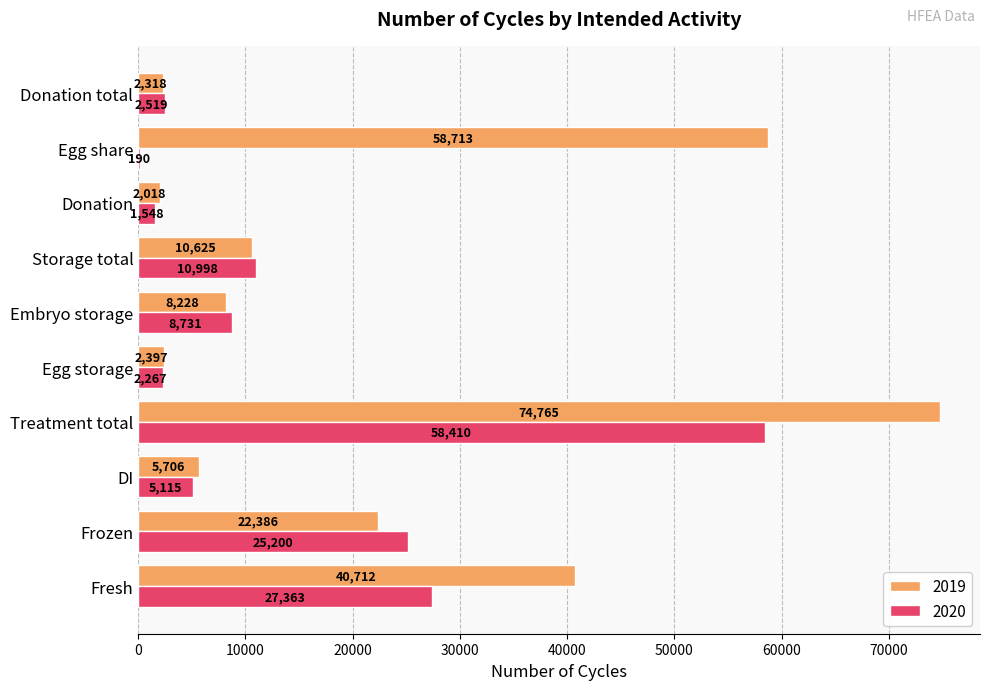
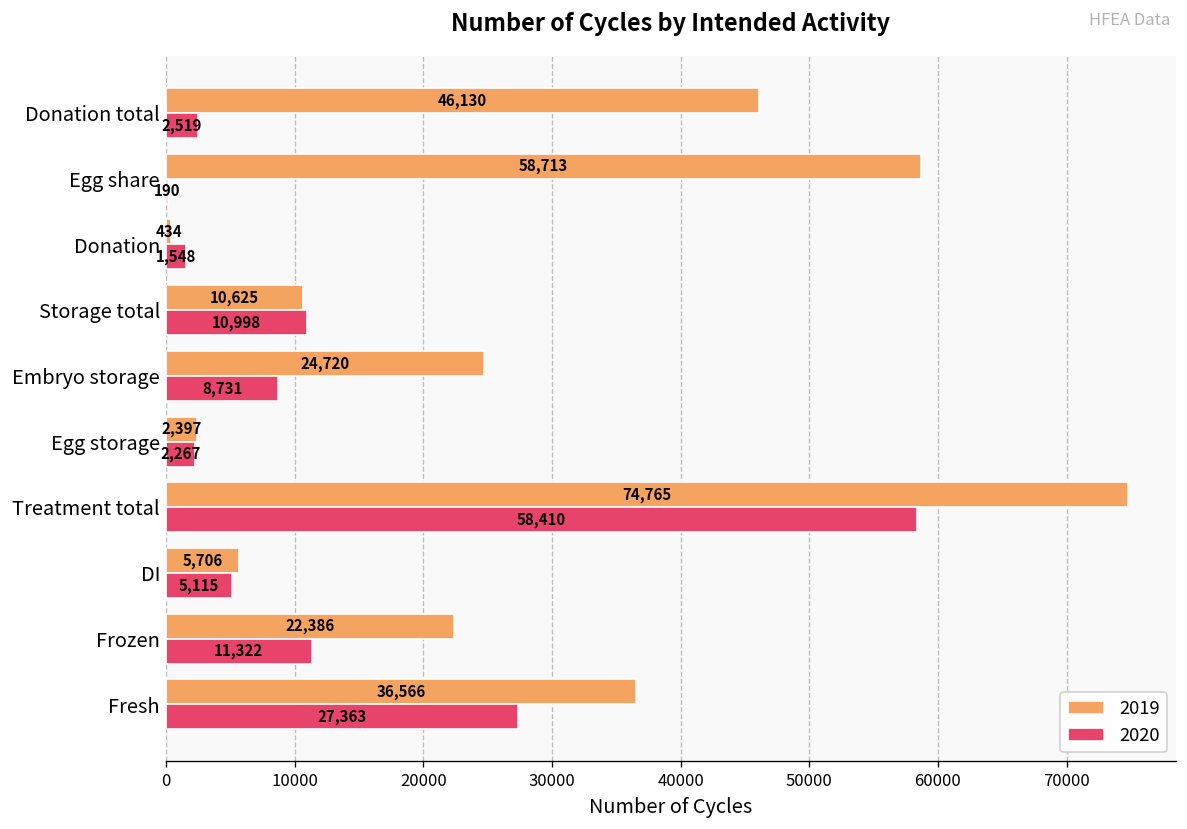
2019, Donation total: 2,318 -> 46,130
2019, Donation: 2,018 -> 434
2019, Embryo storage: 8,228 -> 24,720
2020, Frozen: 25,200 -> 11,322
2019, Fresh: 40,712 -> 36,566
